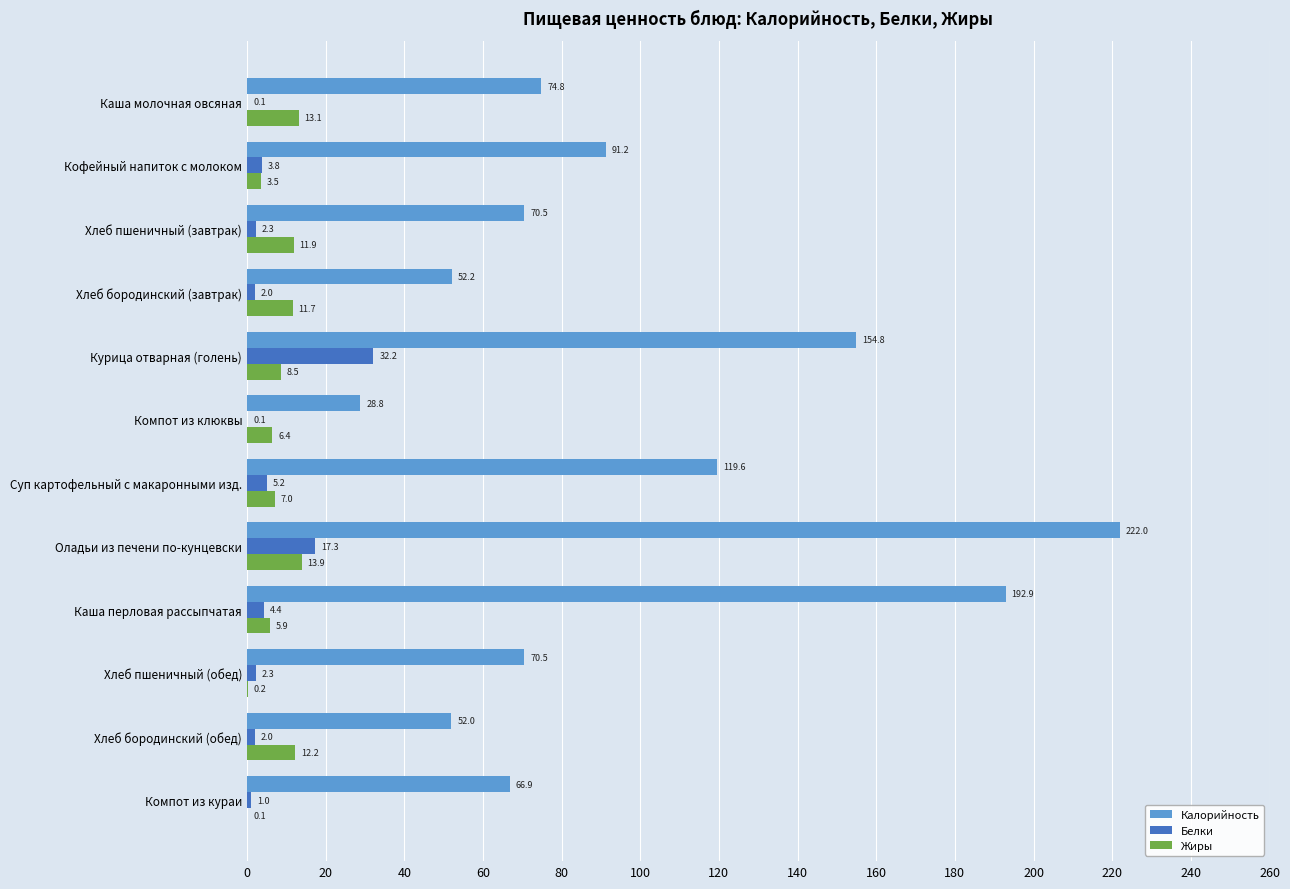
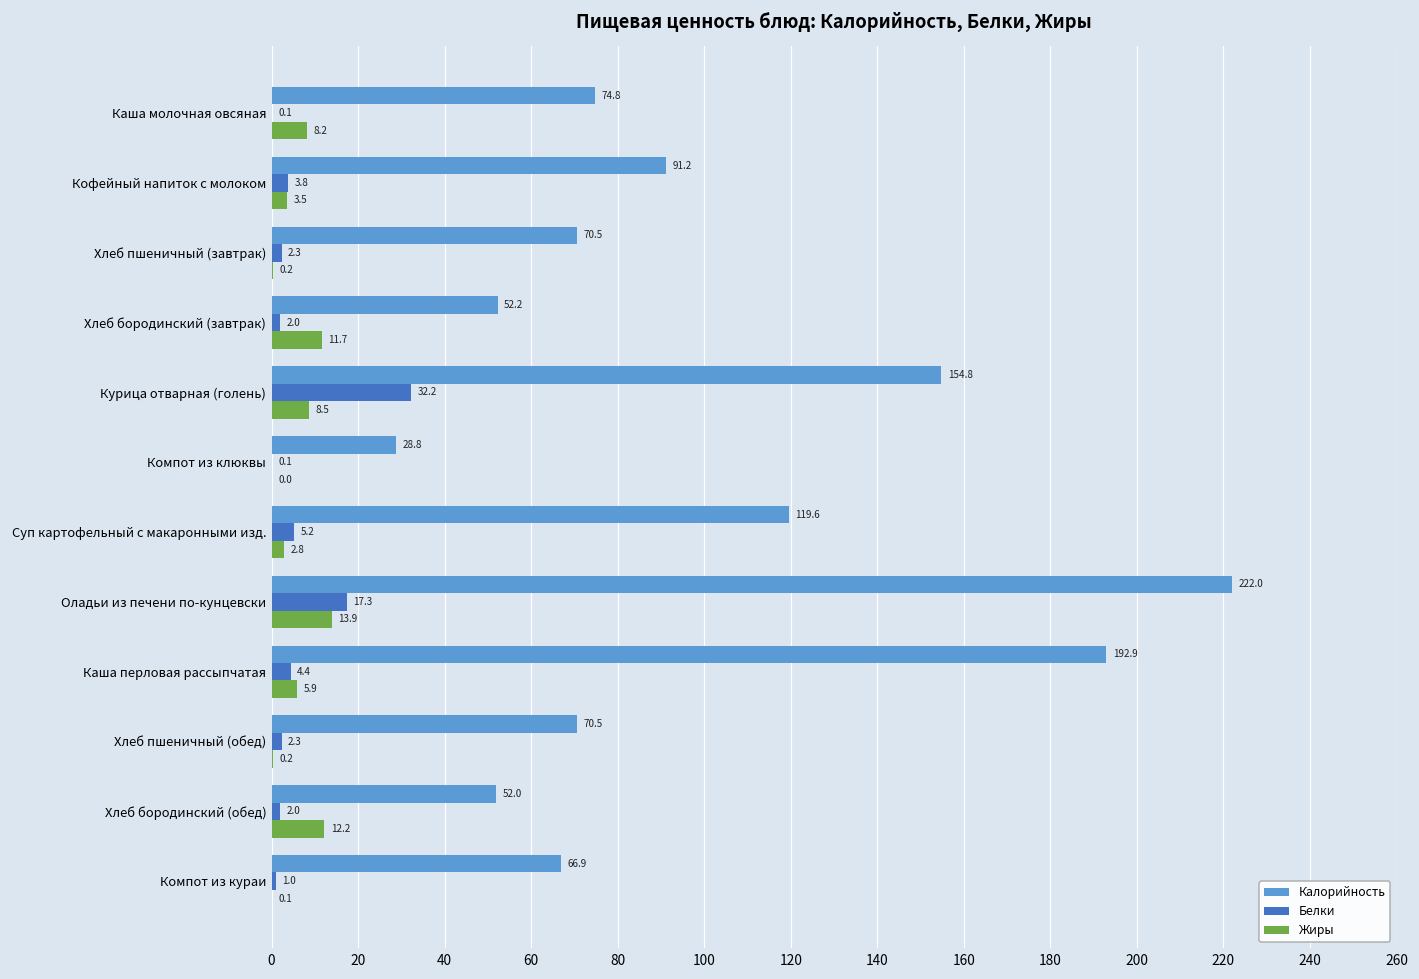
Жиры, Каша молочная овсяная: 13.1 -> 8.2
Жиры, Хлеб пшеничный (завтрак): 11.9 -> 0.2
Жиры, Компот из клюквы: 6.4 -> 0.0
Жиры, Суп картофельный с макаронными изд.: 7.0 -> 2.8
